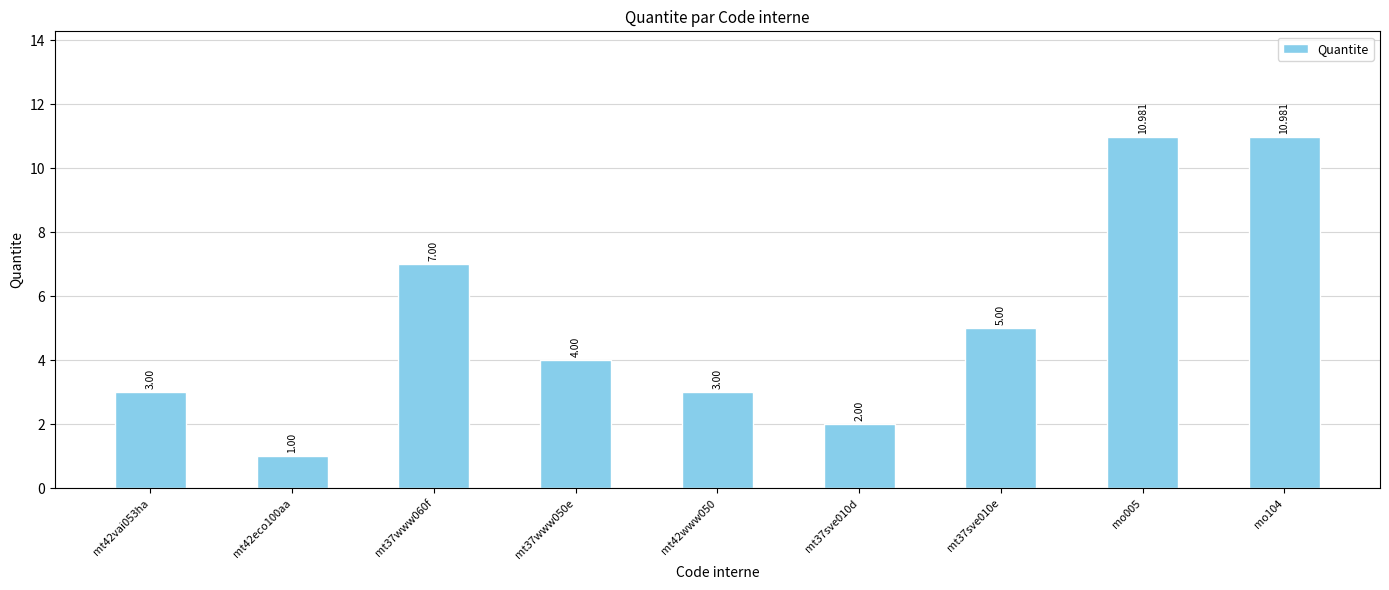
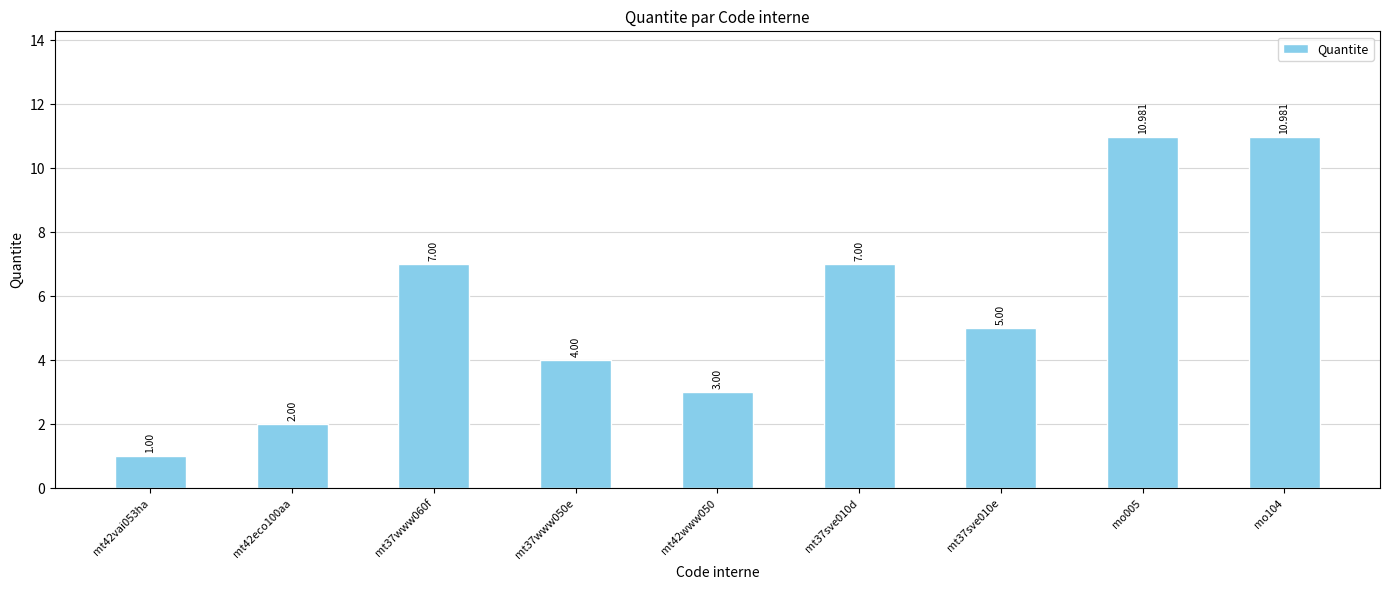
mt42vai053ha: 3.00 -> 1.00
mt42eco100aa: 1.00 -> 2.00
mt37sve010d: 2.00 -> 7.00
